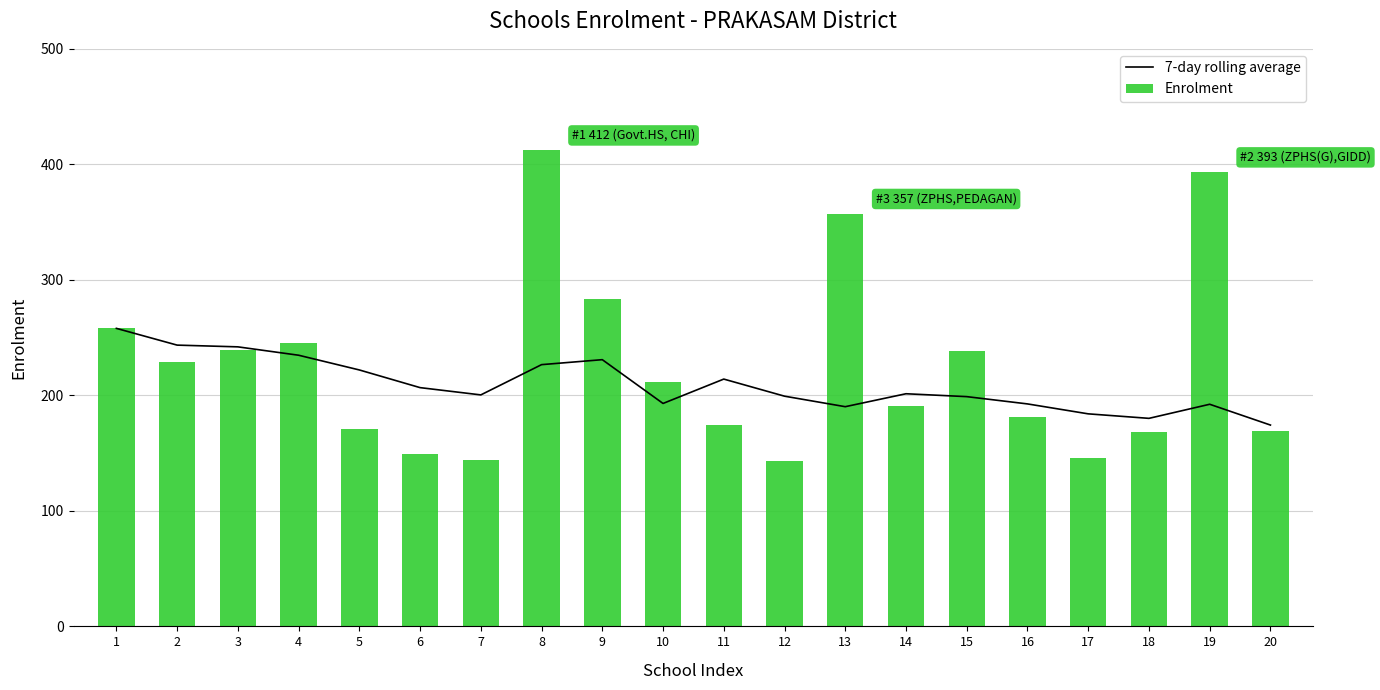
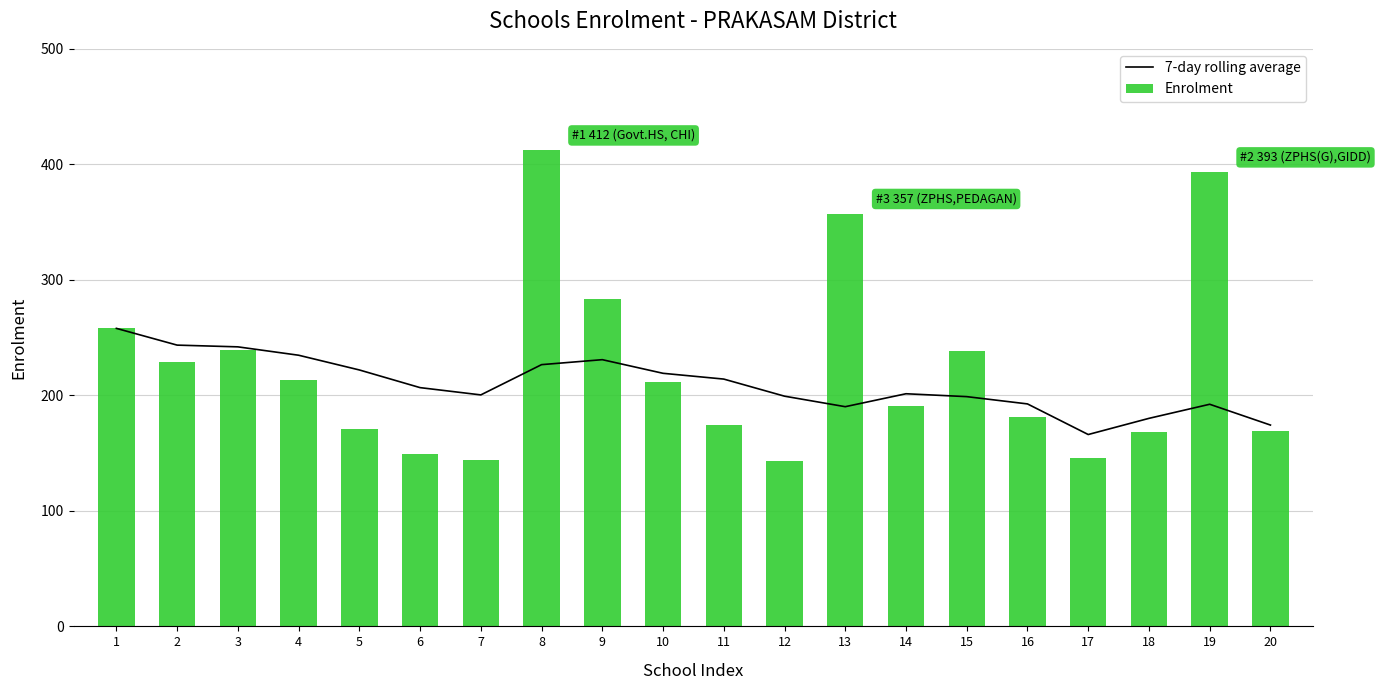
Enrolment, 4: 245 -> 213
7-day rolling average, 10: 193 -> 219
7-day rolling average, 17: 184 -> 166
